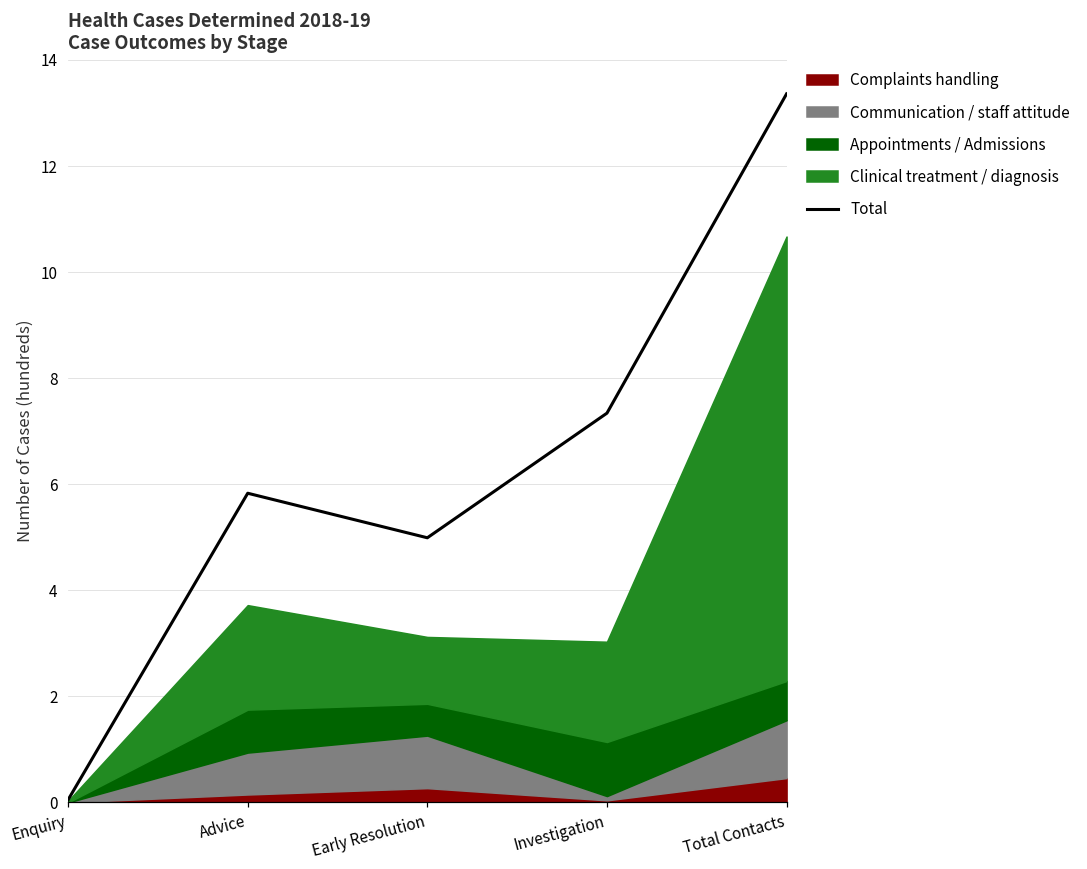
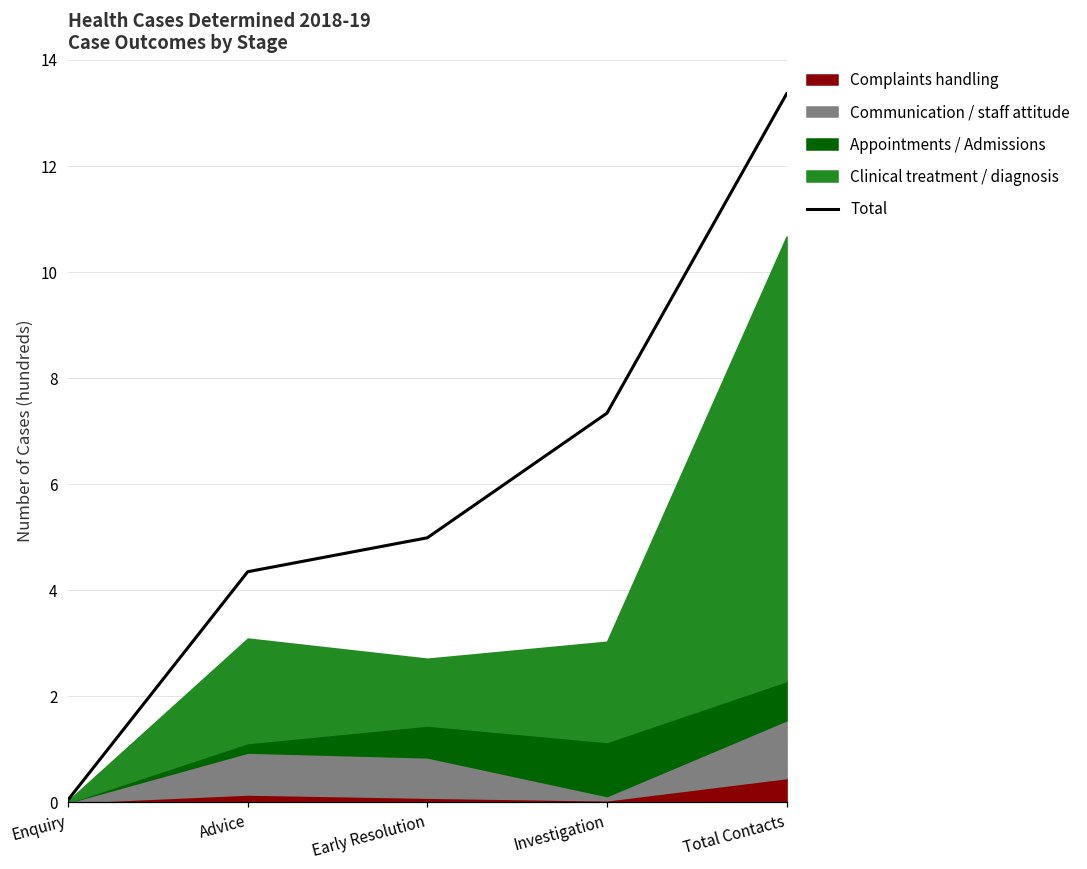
Total, Advice: 5.8 -> 4.4
Appointments / Admissions, Advice: 0.8 -> 0.2
Complaints handling, Early Resolution: 0.3 -> 0.1
Communication / staff attitude, Early Resolution: 1.0 -> 0.8
